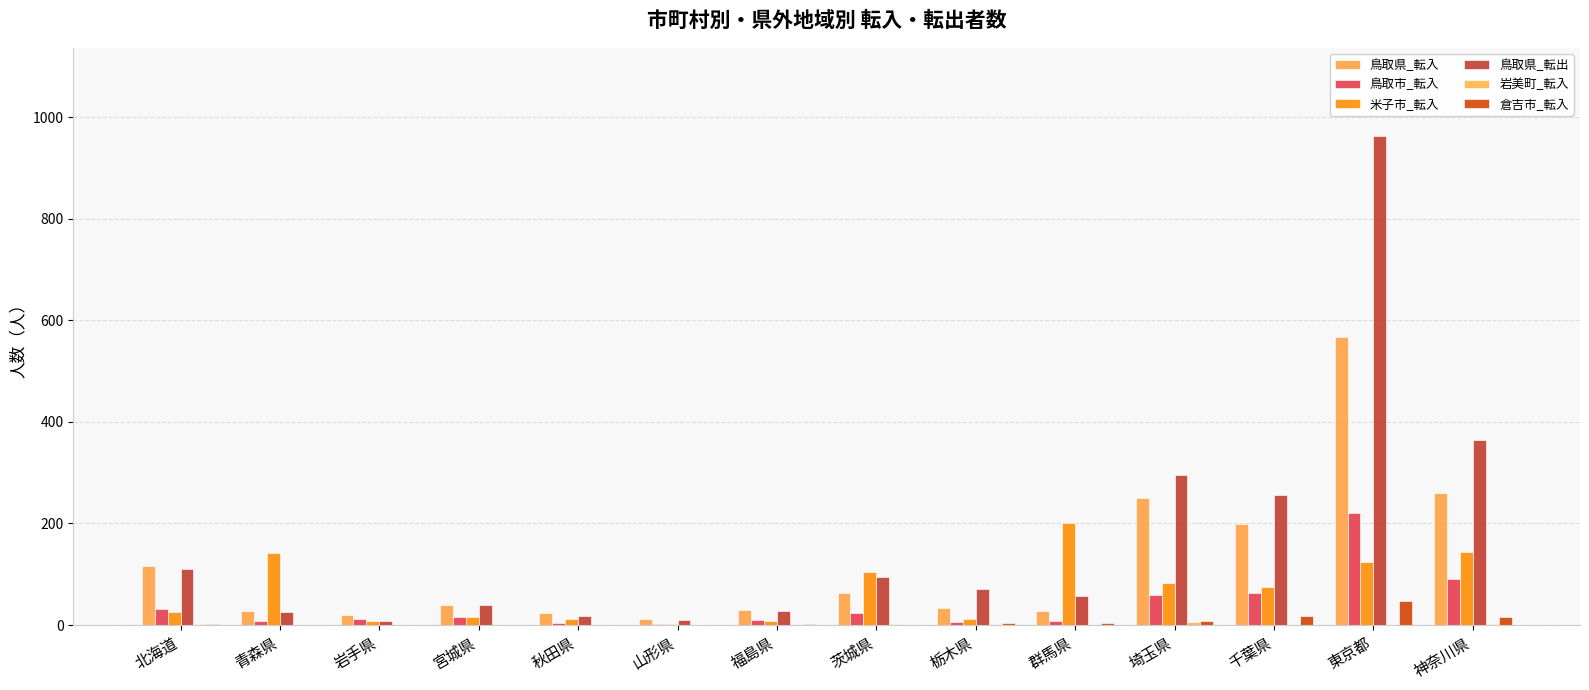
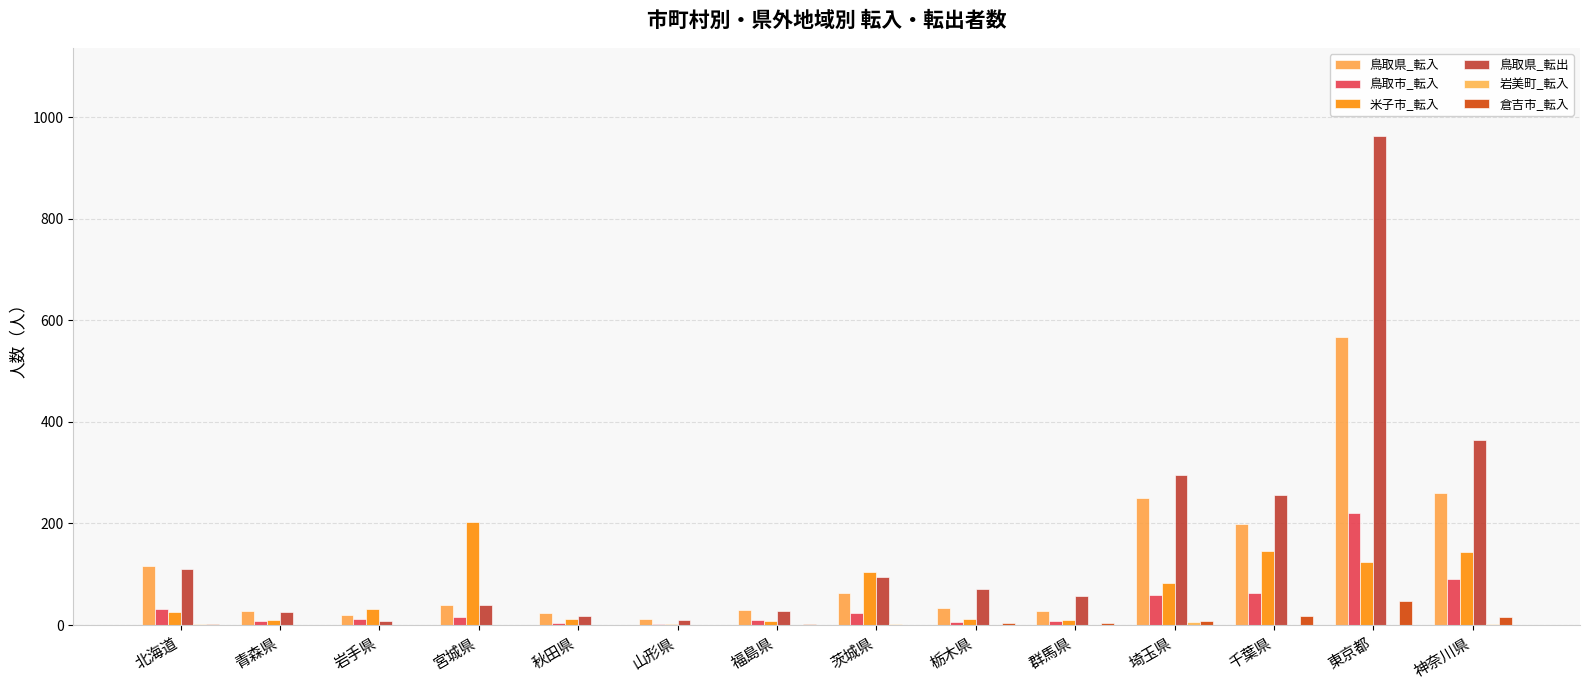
米子市_転入, 青森県: 140 -> 10
米子市_転入, 岩手県: 10 -> 30
米子市_転入, 宮城県: 20 -> 200
米子市_転入, 群馬県: 200 -> 10
米子市_転入, 千葉県: 80 -> 150
